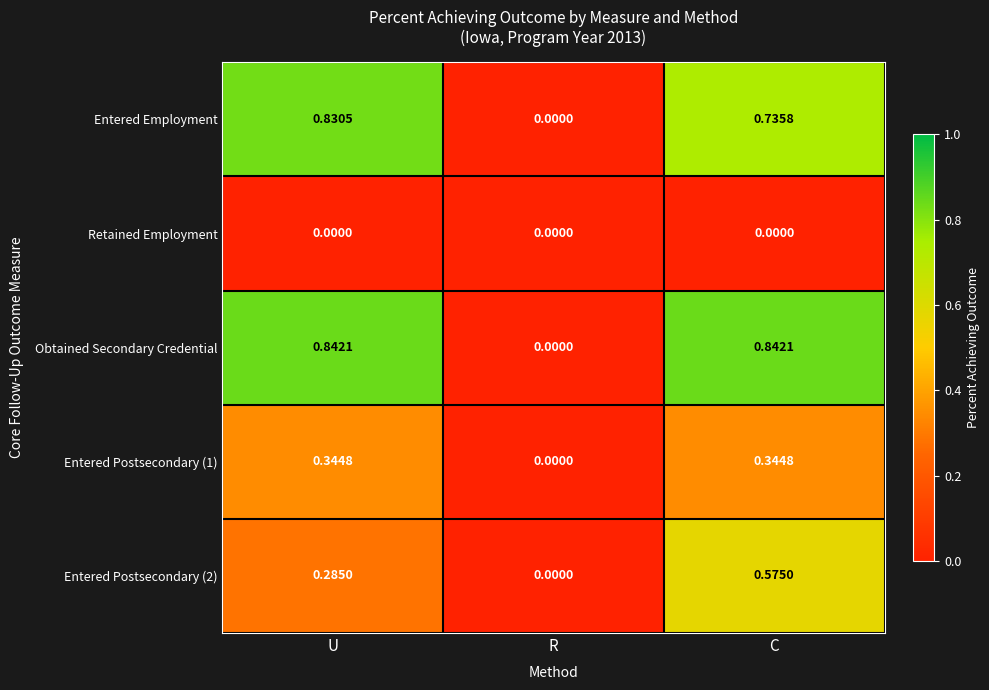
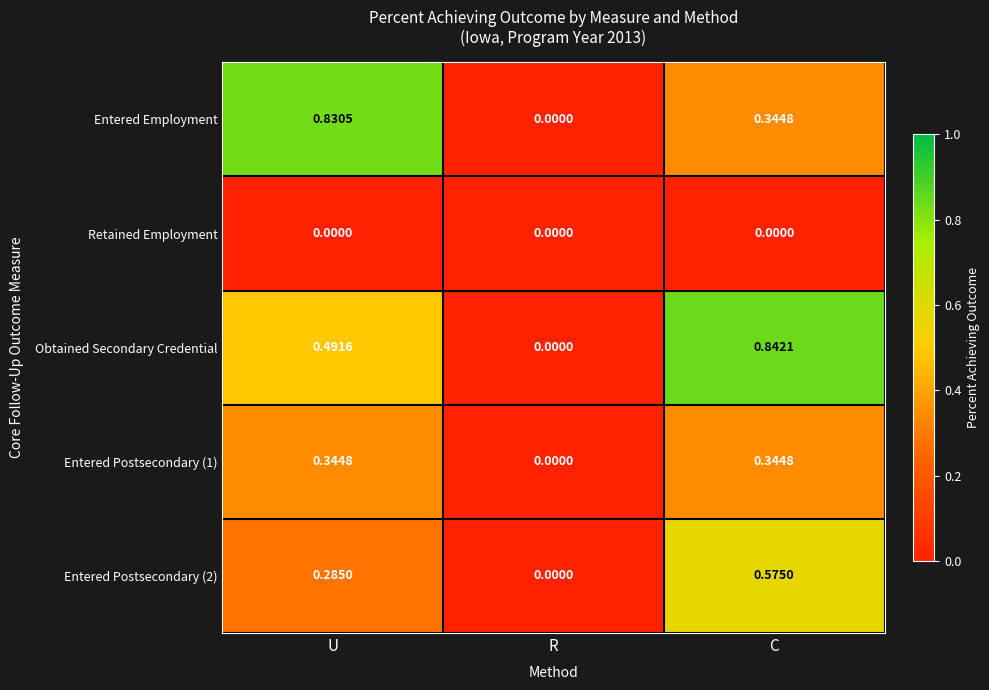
Entered Employment, C: 0.7358 -> 0.3448
Obtained Secondary Credential, U: 0.8421 -> 0.4916
